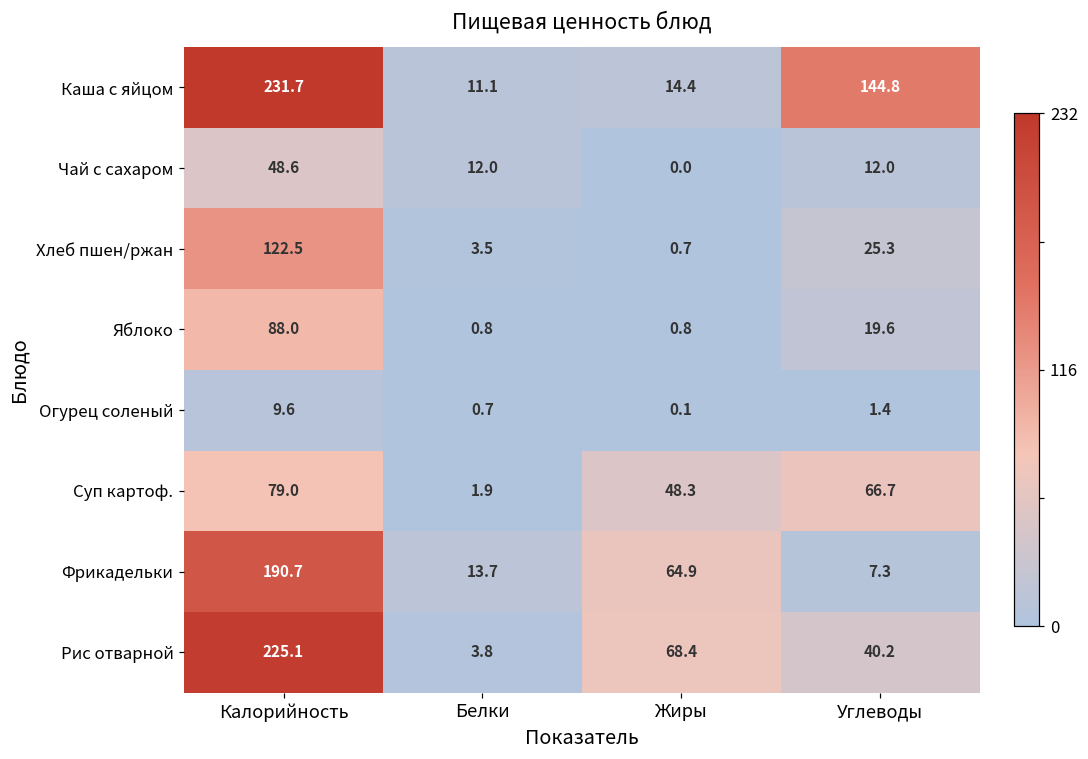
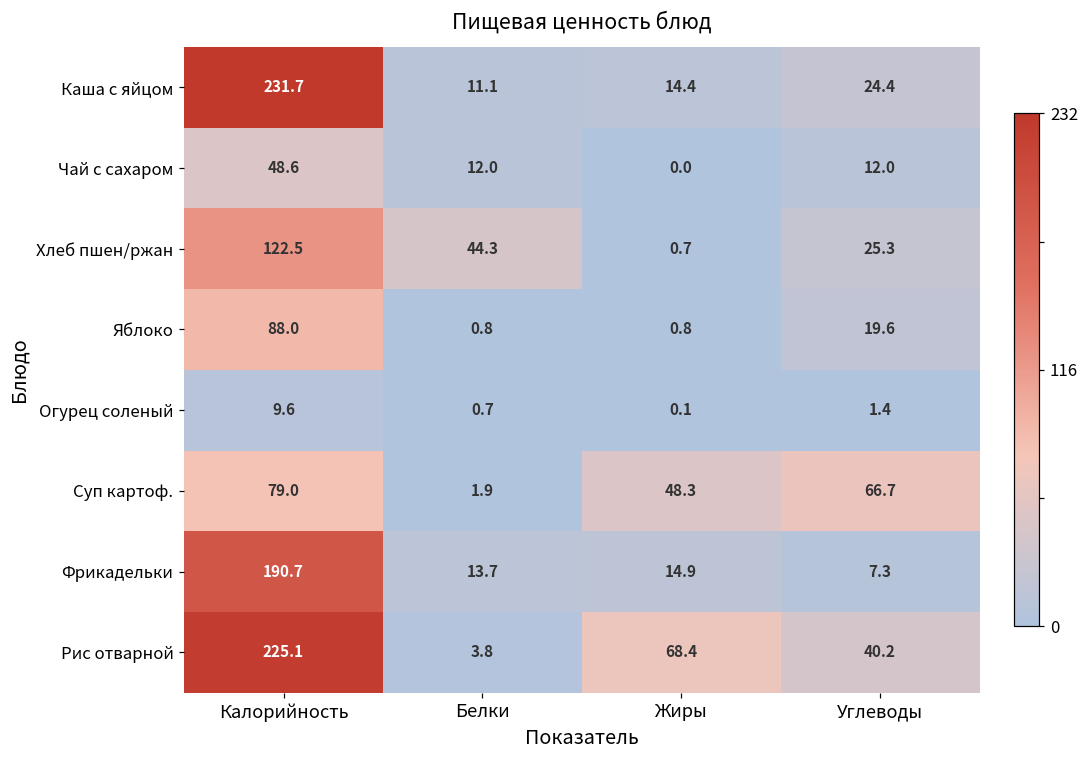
Каша с яйцом, Углеводы: 144.8 -> 24.4
Хлеб пшен/ржан, Белки: 3.5 -> 44.3
Фрикадельки, Жиры: 64.9 -> 14.9
